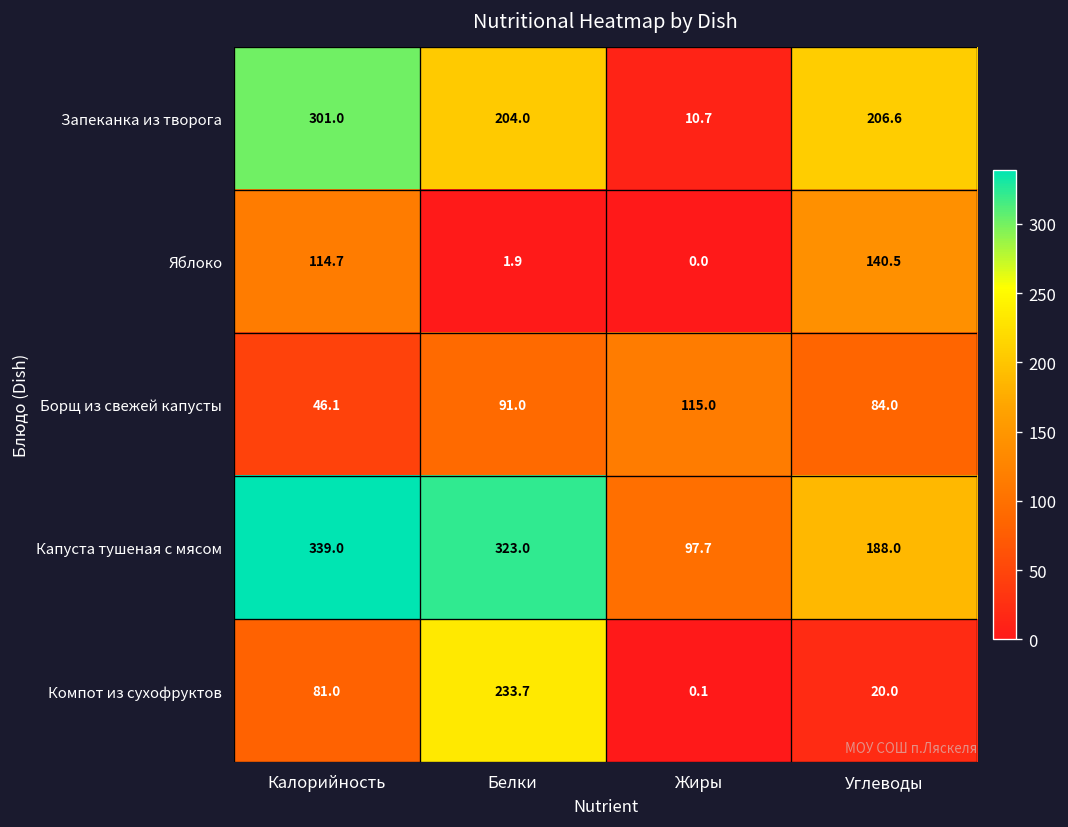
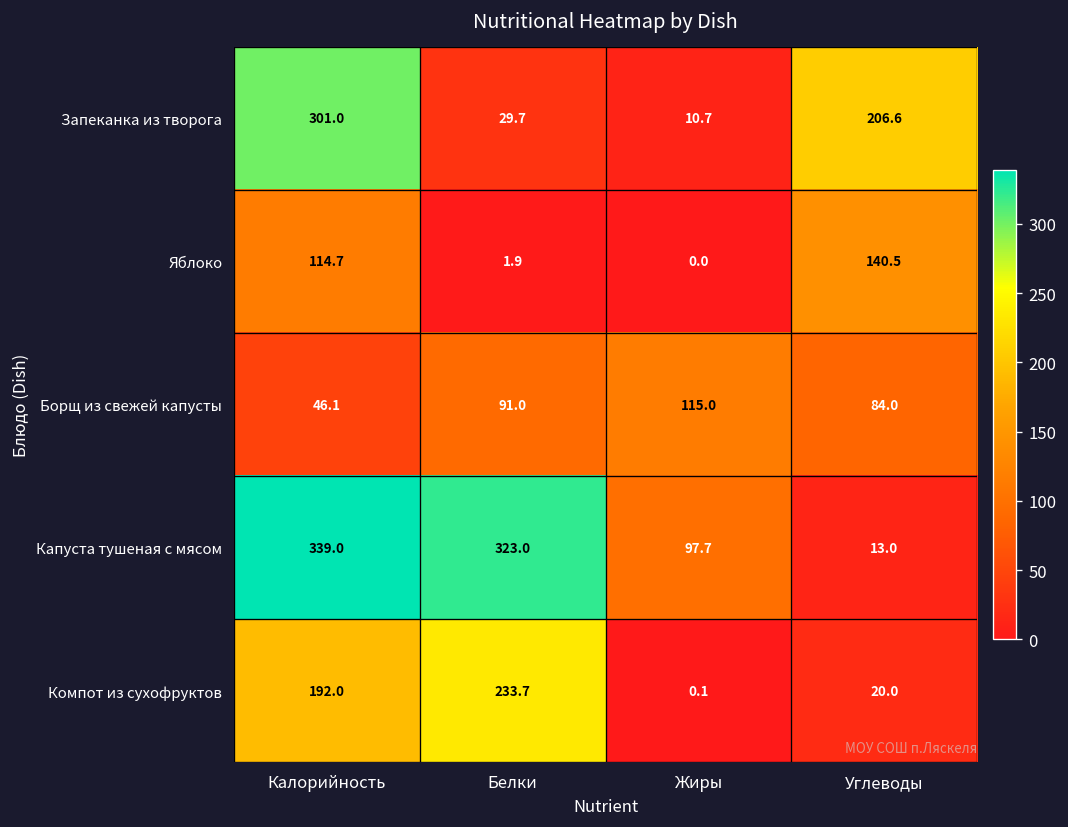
Запеканка из творога, Белки: 204.0 -> 29.7
Капуста тушеная с мясом, Углеводы: 188.0 -> 13.0
Компот из сухофруктов, Калорийность: 81.0 -> 192.0
